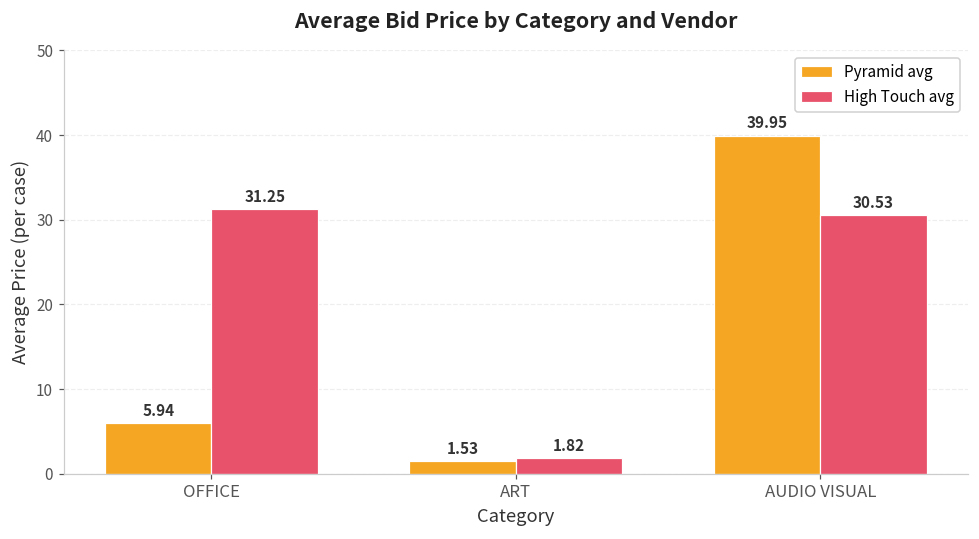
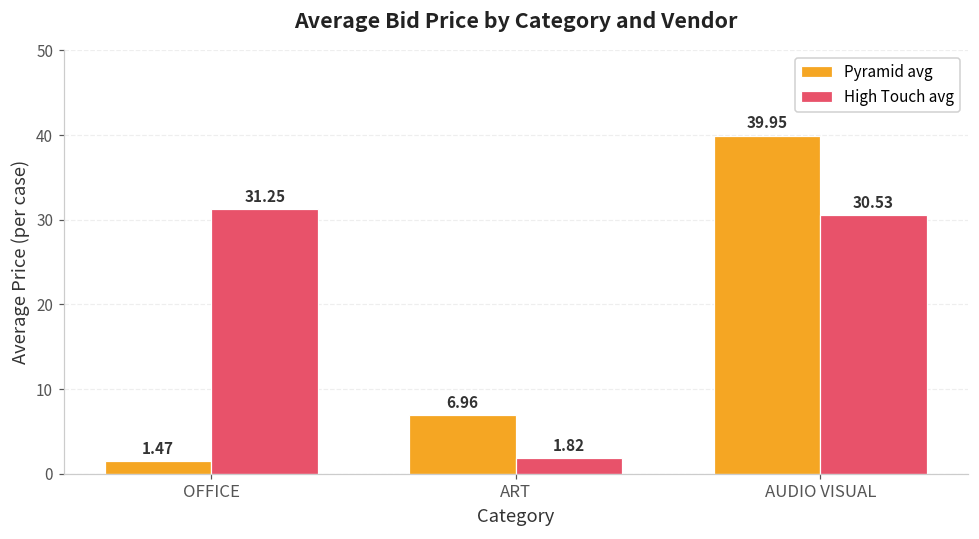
Pyramid avg, OFFICE: 5.94 -> 1.47
Pyramid avg, ART: 1.53 -> 6.96
